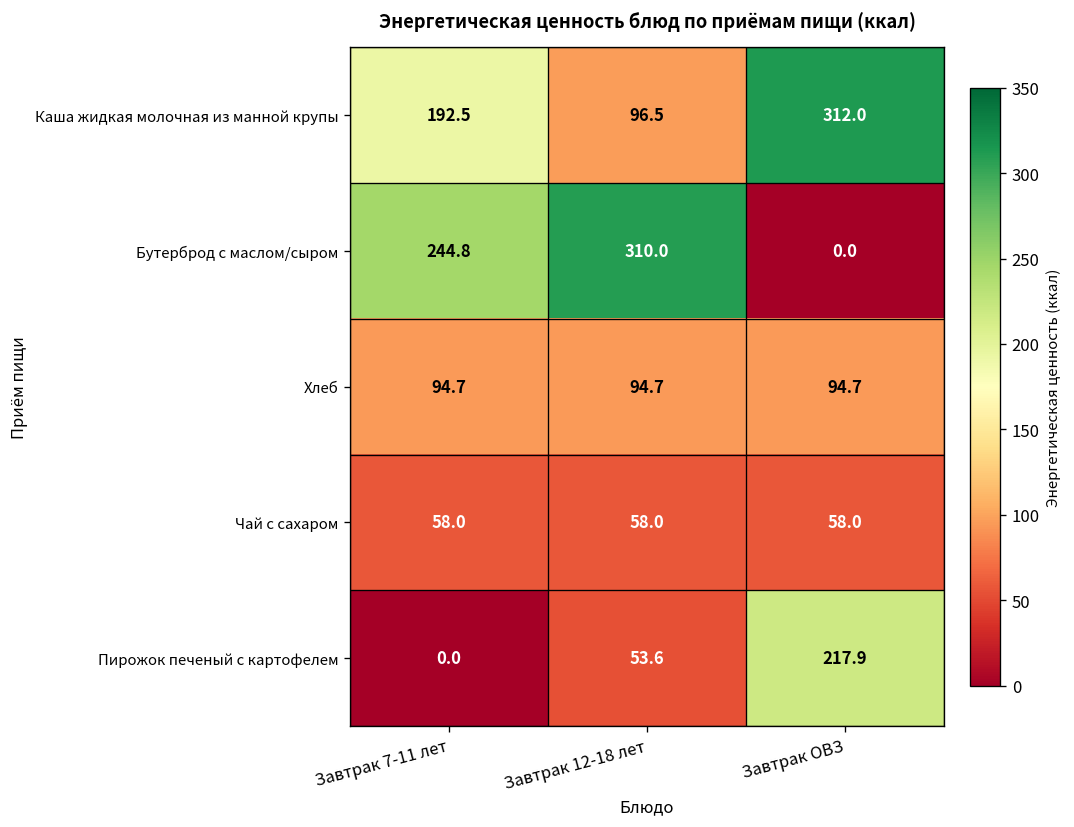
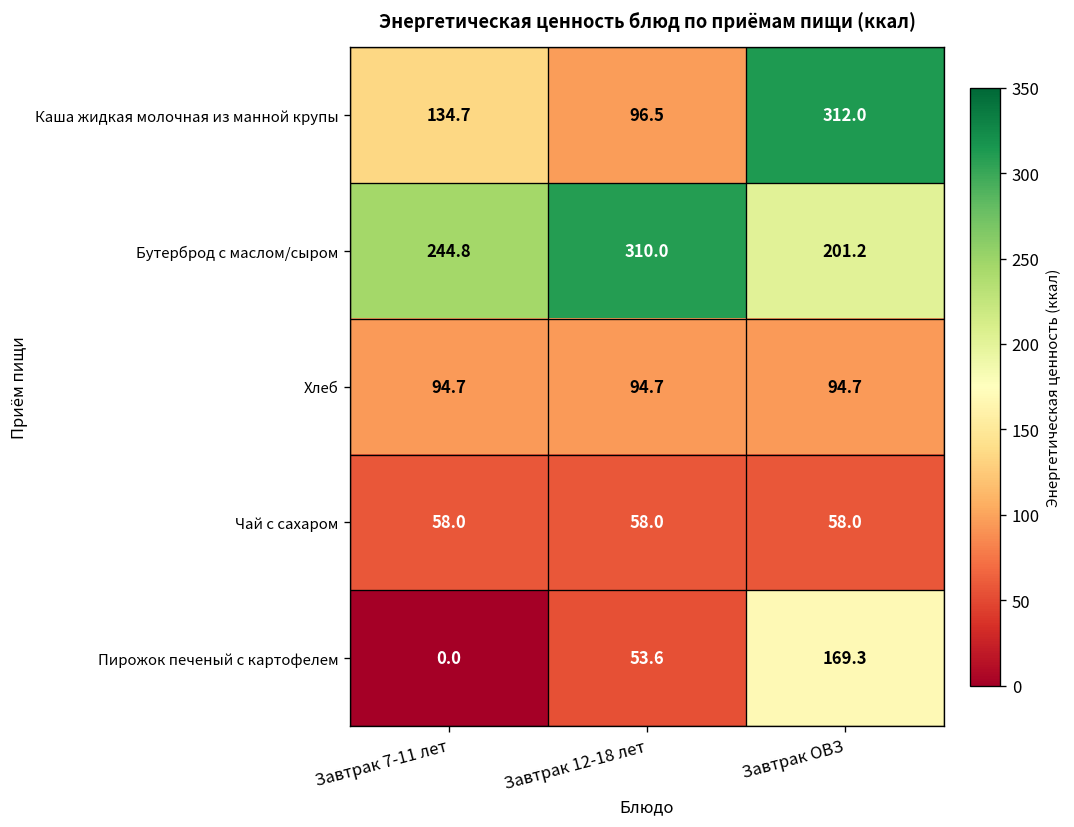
Каша жидкая молочная из манной крупы, Завтрак 7-11 лет: 192.5 -> 134.7
Бутерброд с маслом/сыром, Завтрак ОВЗ: 0.0 -> 201.2
Пирожок печеный с картофелем, Завтрак ОВЗ: 217.9 -> 169.3
